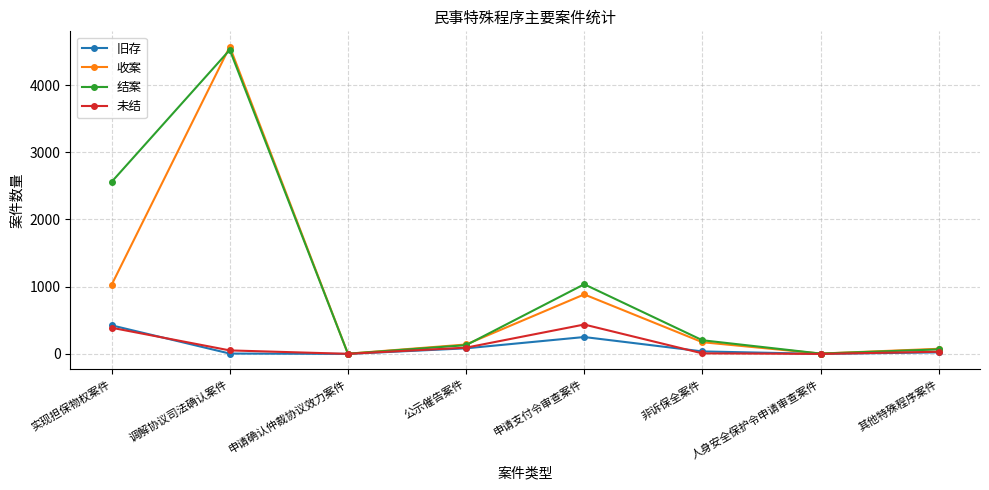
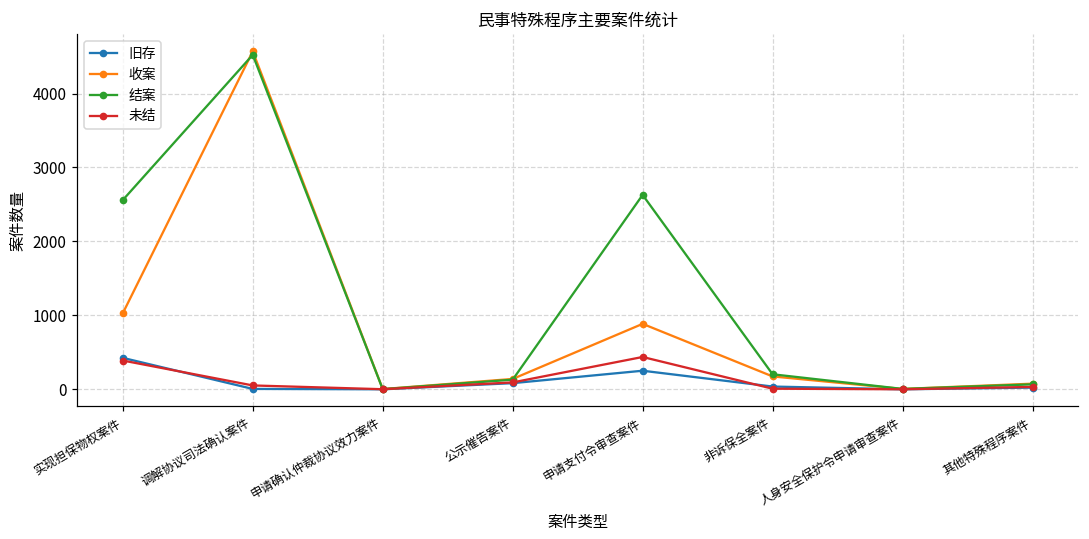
结案, 申请支付令审查案件: 1000 -> 2600
